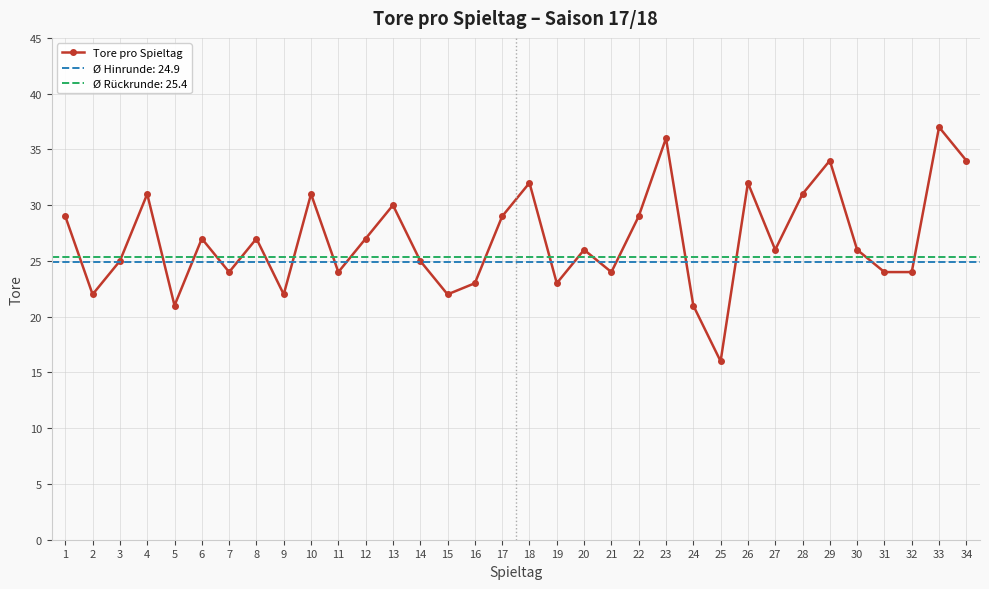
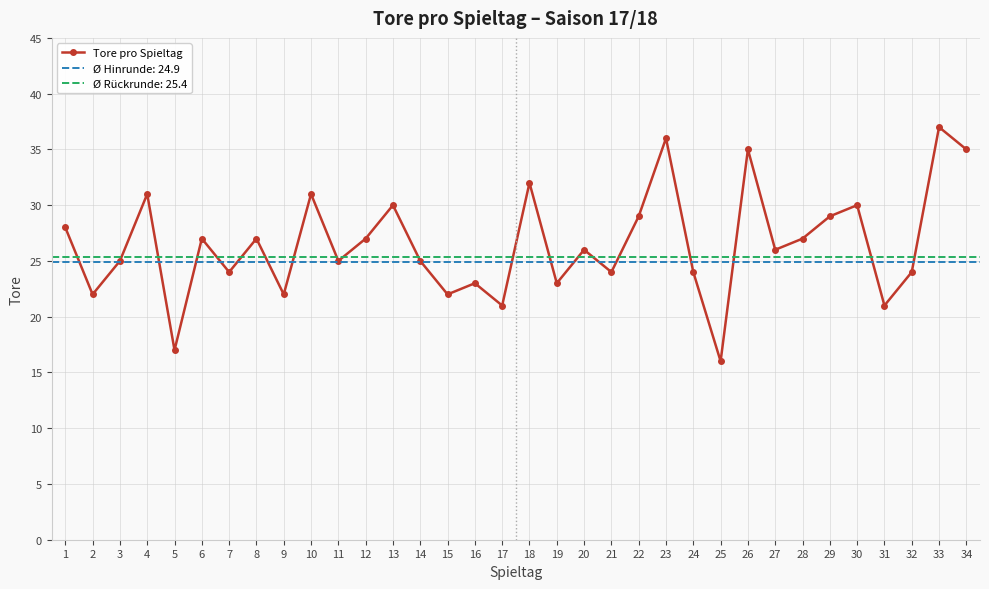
1: 29 -> 28
5: 21 -> 17
11: 24 -> 25
17: 29 -> 21
24: 21 -> 24
26: 32 -> 35
28: 31 -> 27
29: 34 -> 29
30: 26 -> 30
31: 24 -> 21
34: 34 -> 35
